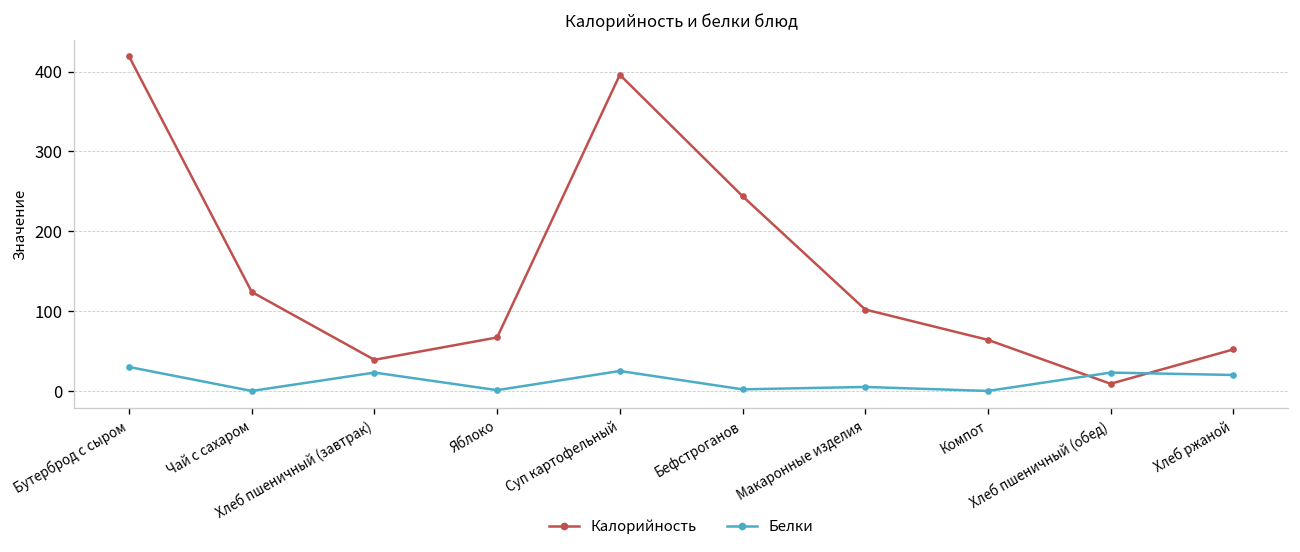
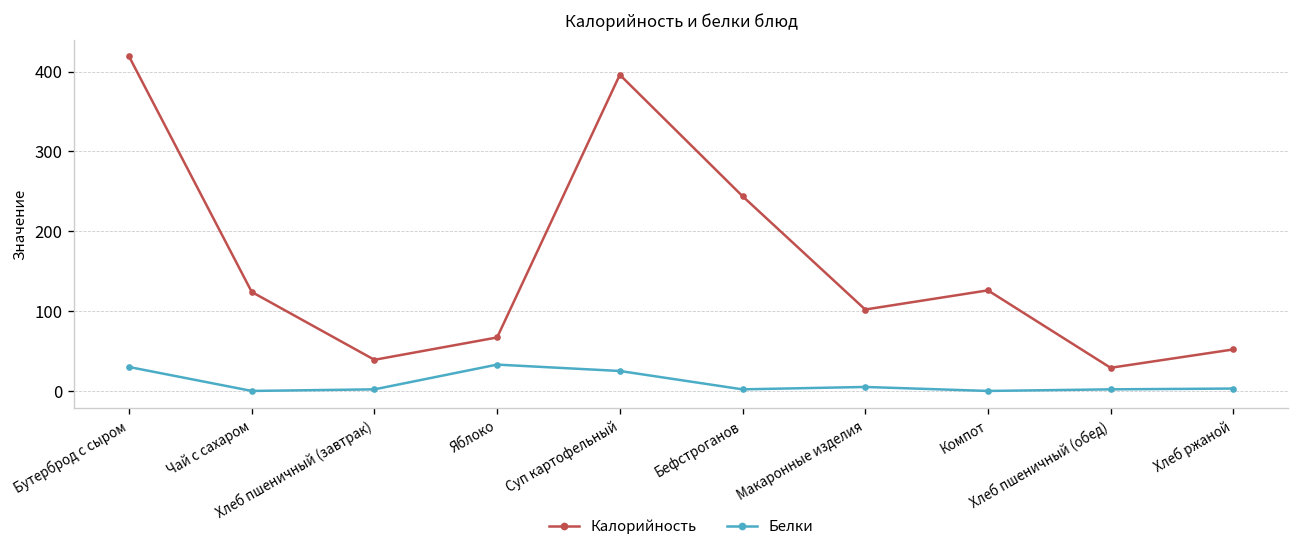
Белки, Хлеб пшеничный (завтрак): 20 -> 0
Белки, Яблоко: 0 -> 30
Калорийность, Компот: 60 -> 130
Калорийность, Хлеб пшеничный (обед): 10 -> 30
Белки, Хлеб пшеничный (обед): 20 -> 0
Белки, Хлеб ржаной: 20 -> 0
